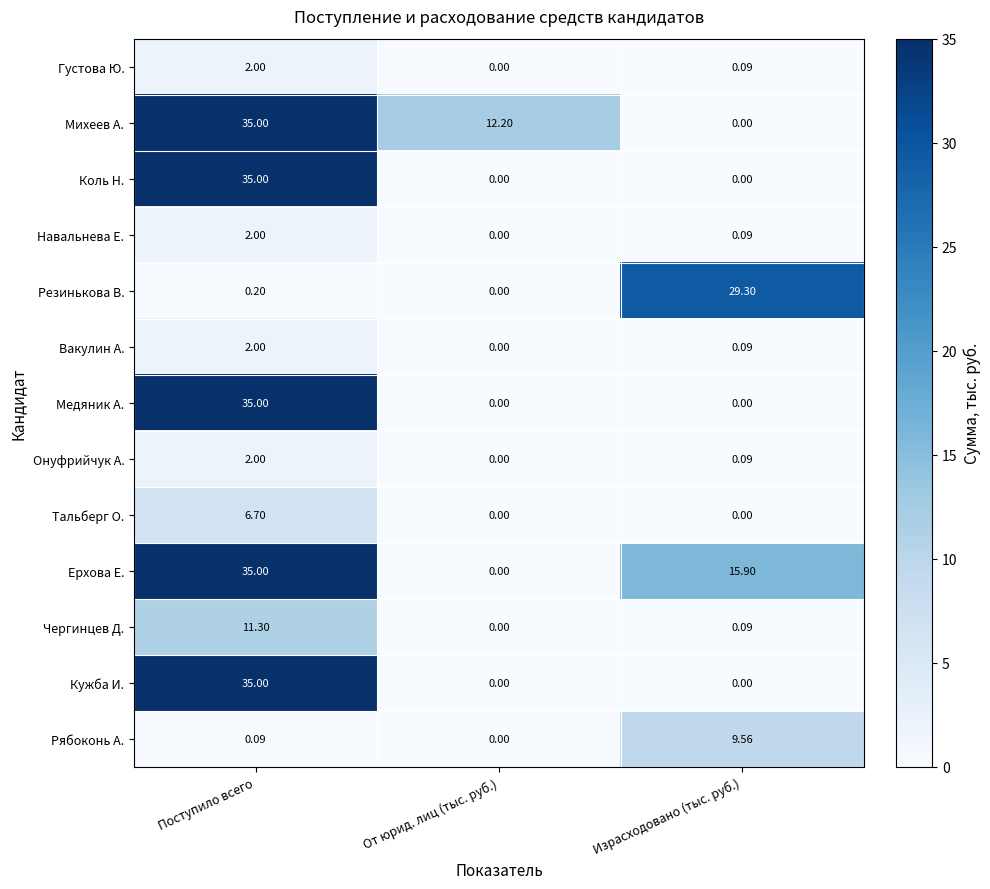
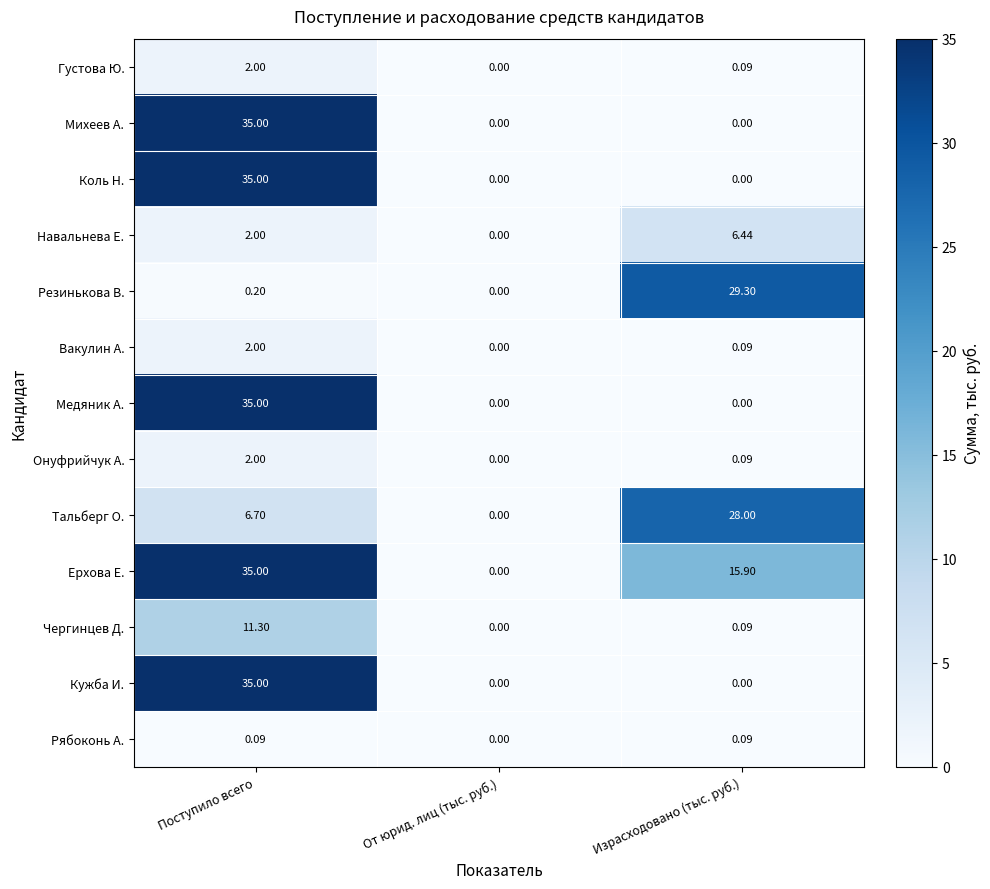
Михеев А., От юрид. лиц (тыс. руб.): 12.20 -> 0.00
Навальнева Е., Израсходовано (тыс. руб.): 0.09 -> 6.44
Тальберг О., Израсходовано (тыс. руб.): 0.00 -> 28.00
Рябоконь А., Израсходовано (тыс. руб.): 9.56 -> 0.09
